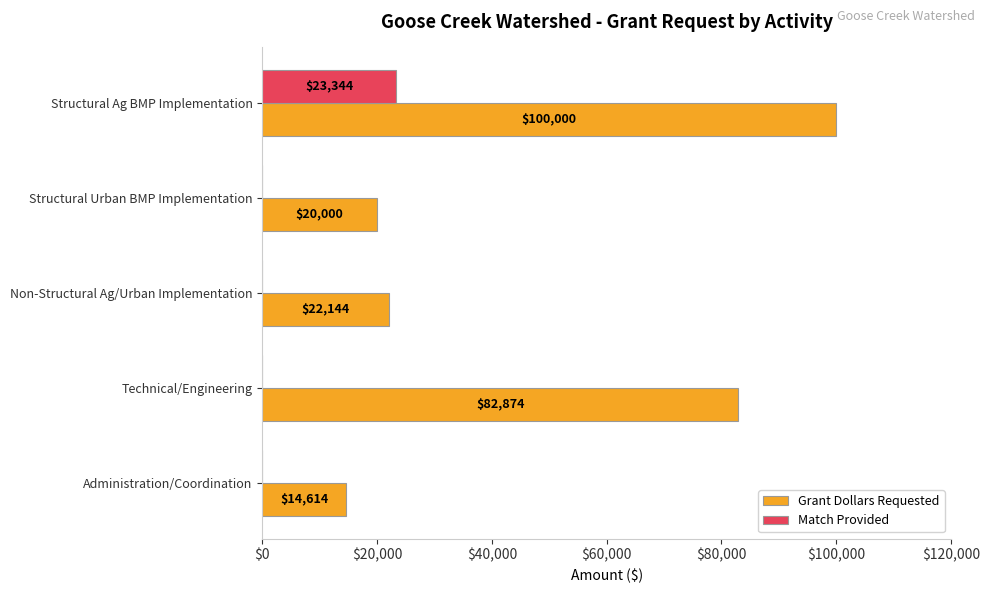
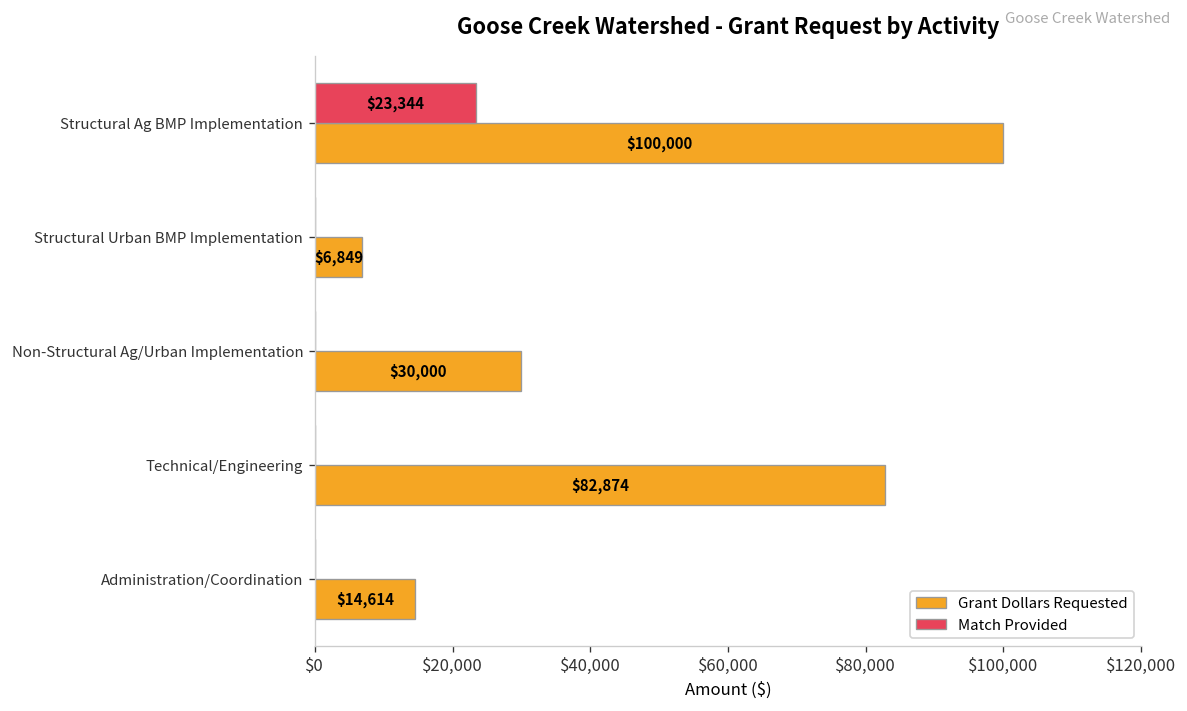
Grant Dollars Requested, Structural Urban BMP Implementation: $20,000 -> $6,849
Grant Dollars Requested, Non-Structural Ag/Urban Implementation: $22,144 -> $30,000
